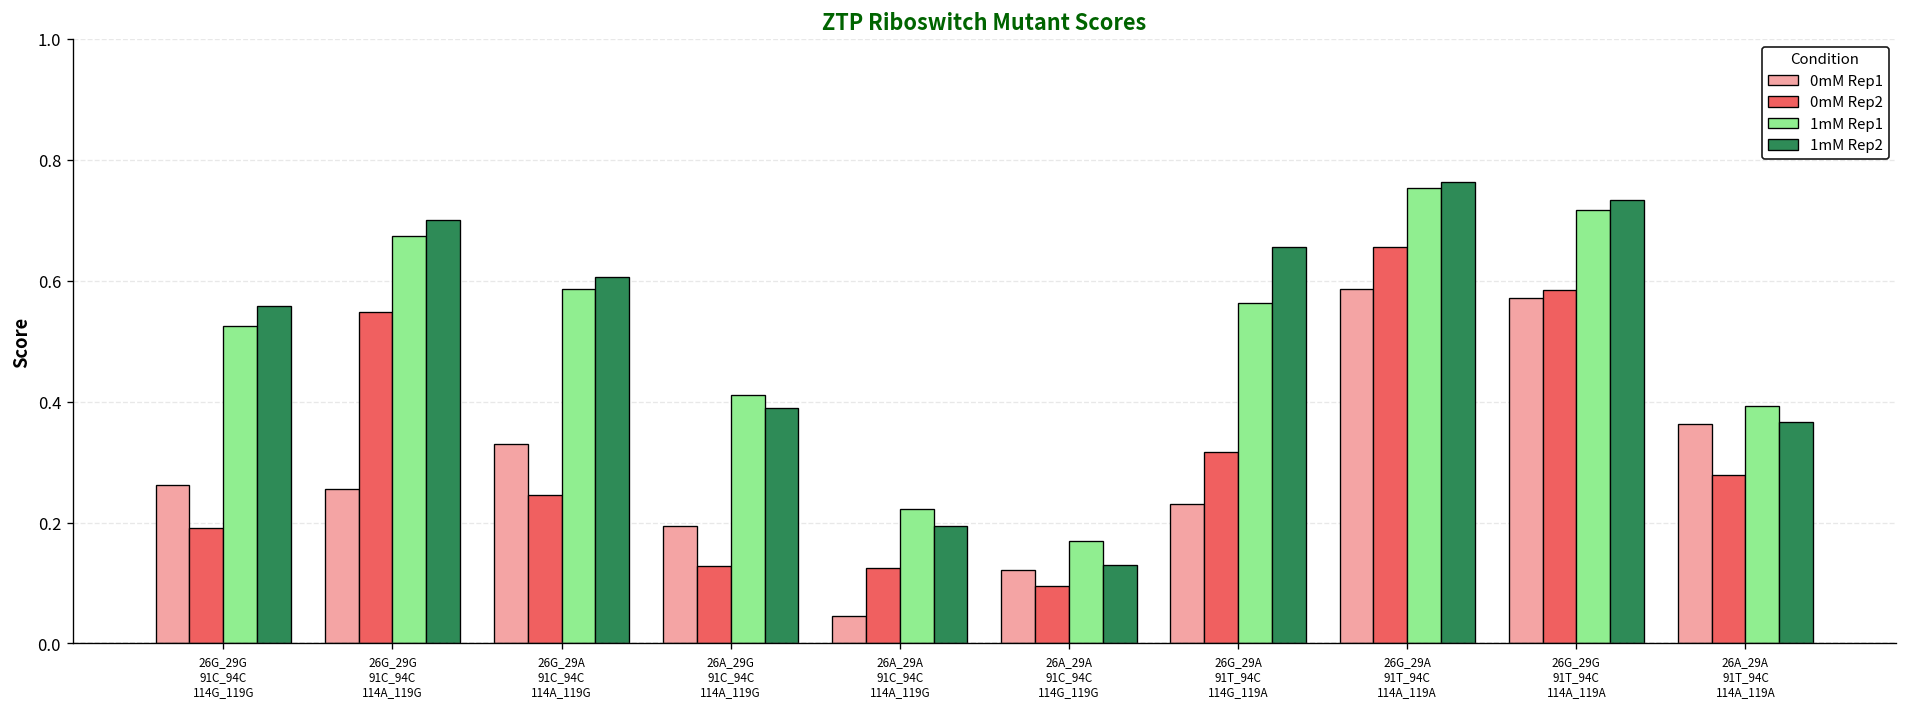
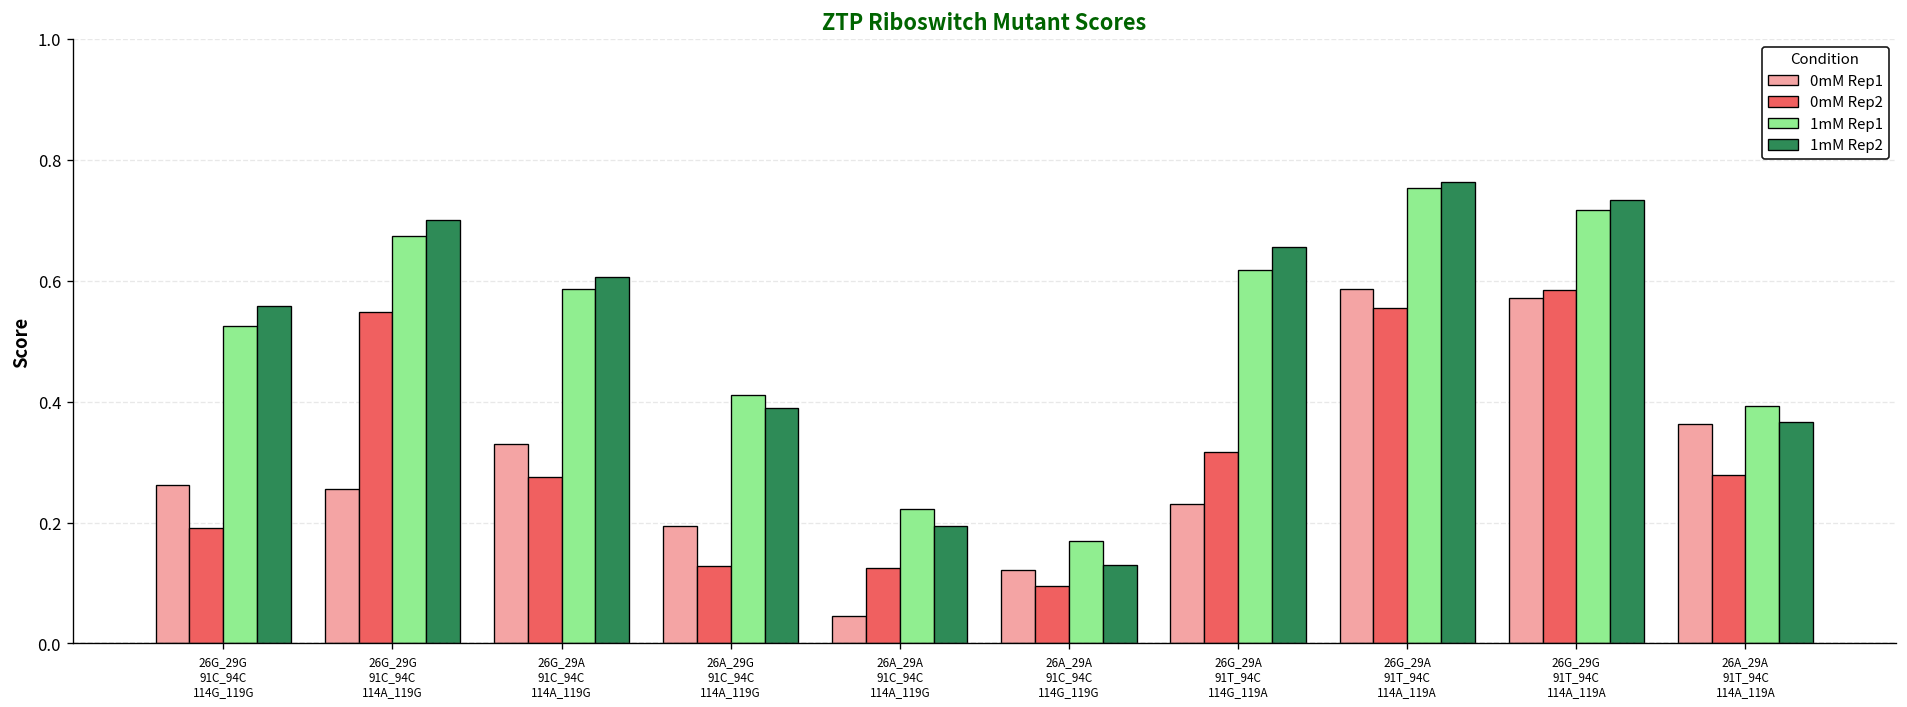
0mM Rep2, 26G_29A 91C_94C 114A_119G: 0.25 -> 0.28
1mM Rep1, 26G_29A 91T_94C 114G_119A: 0.56 -> 0.62
0mM Rep2, 26G_29A 91T_94C 114A_119A: 0.66 -> 0.56
